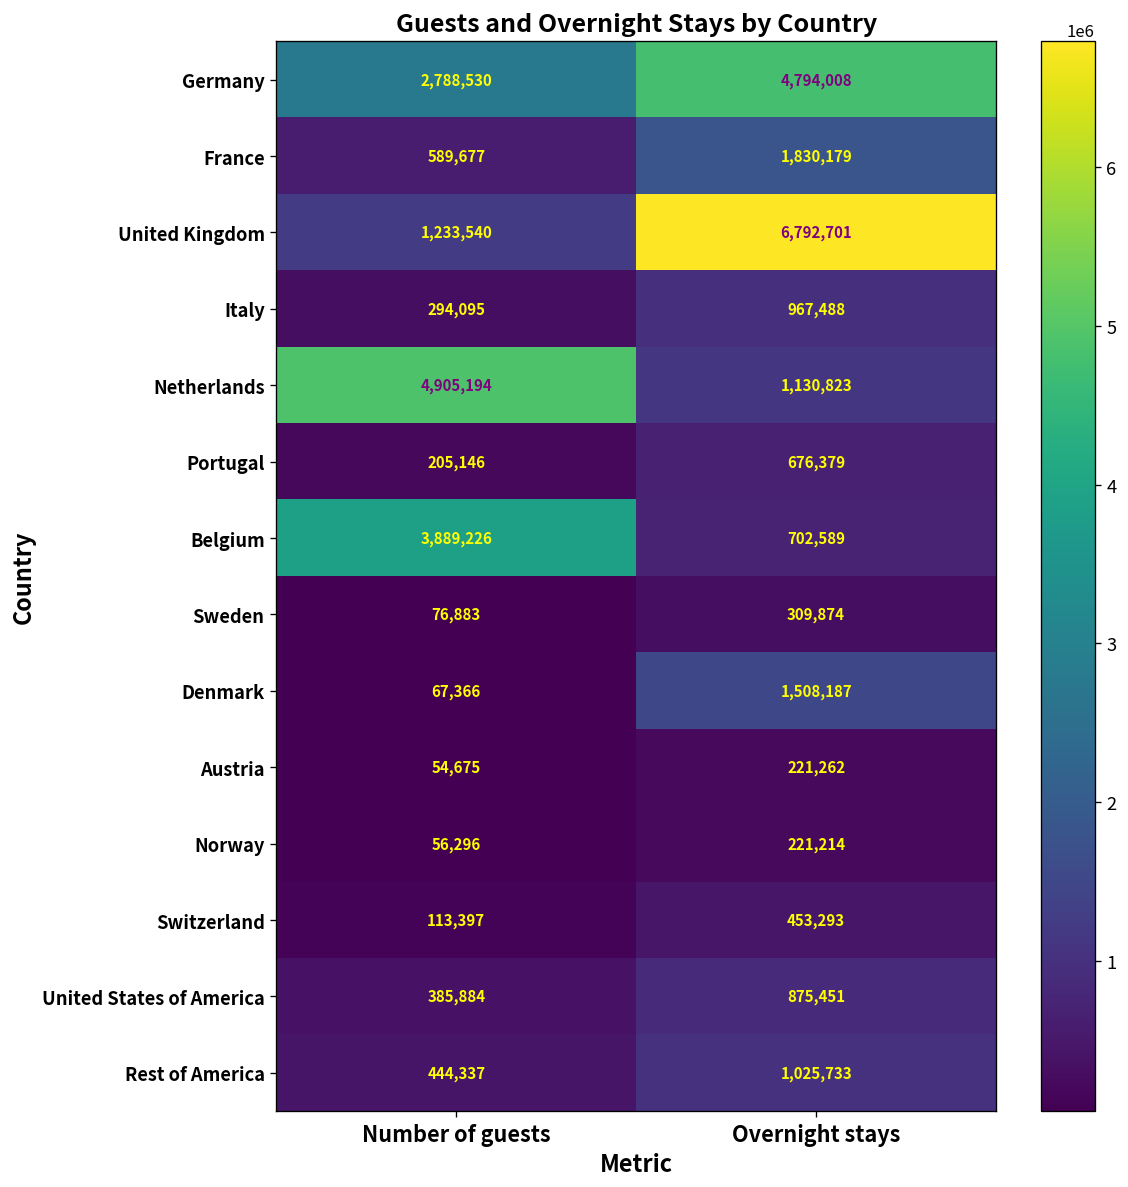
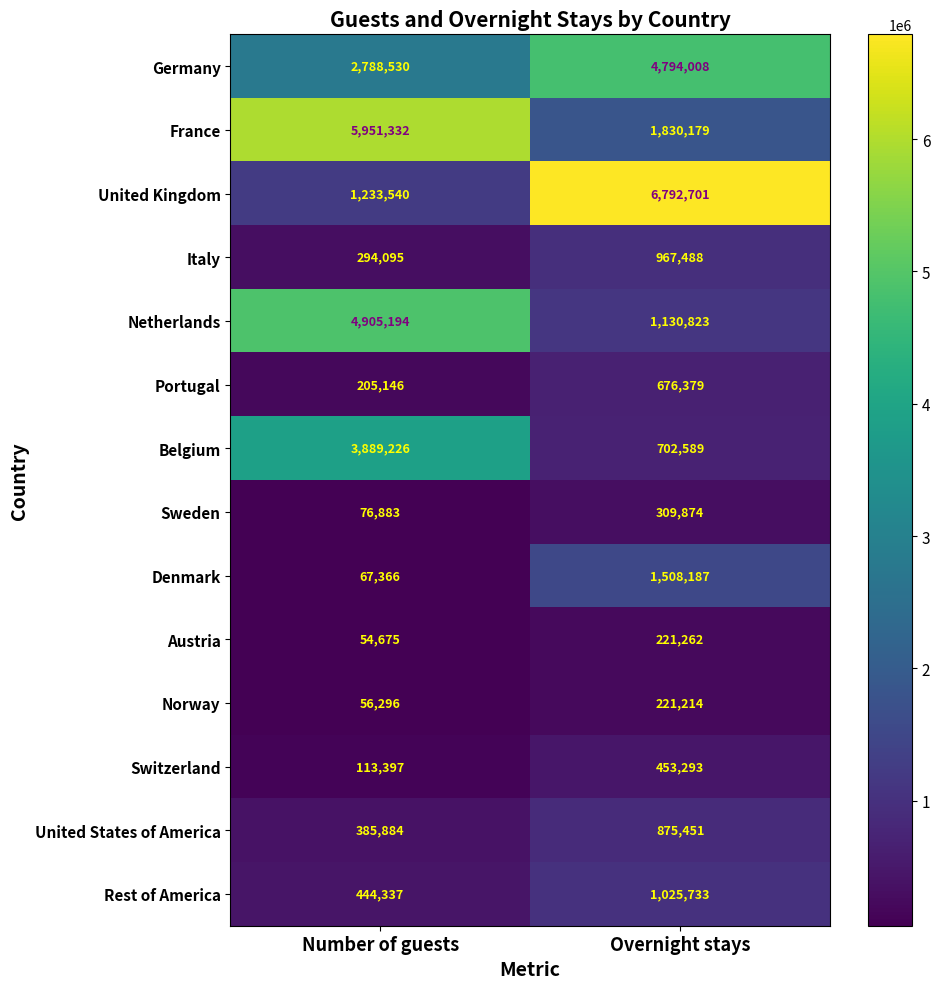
France, Number of guests: 589,677 -> 5,951,332
